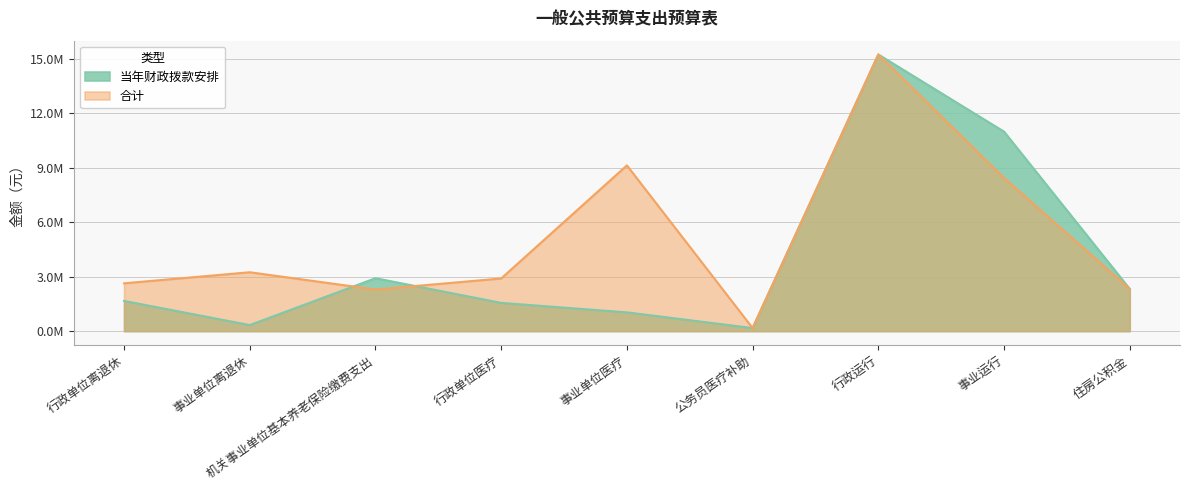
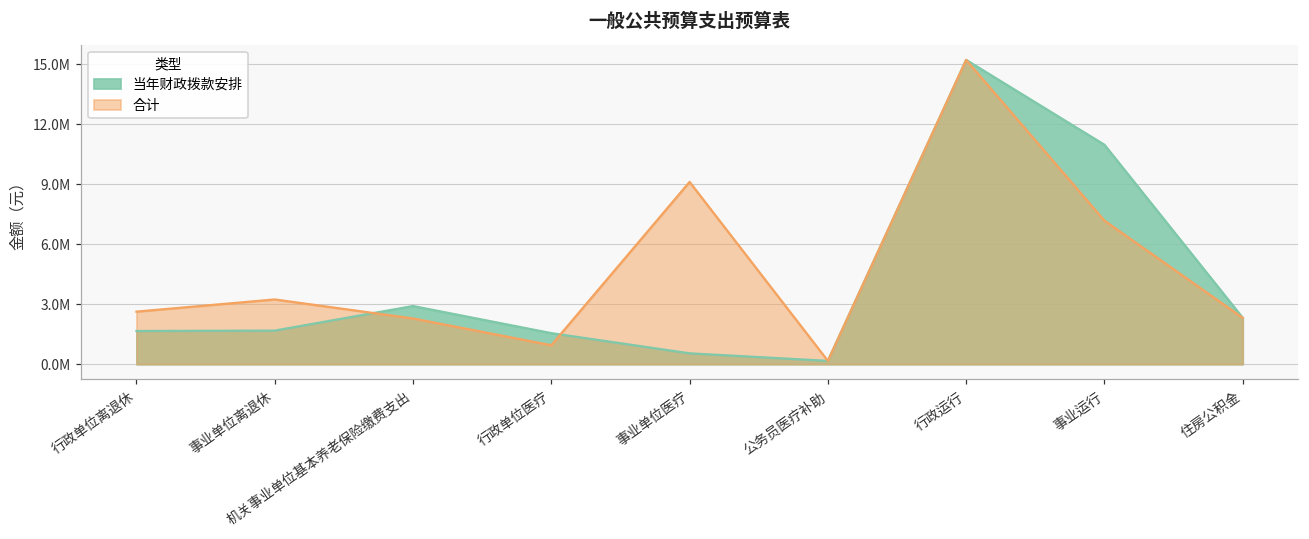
当年财政拨款安排, 事业单位离退休: 300000 -> 1700000
合计, 行政单位医疗: 2900000 -> 900000
当年财政拨款安排, 事业单位医疗: 1000000 -> 500000
合计, 事业运行: 8400000 -> 7200000
